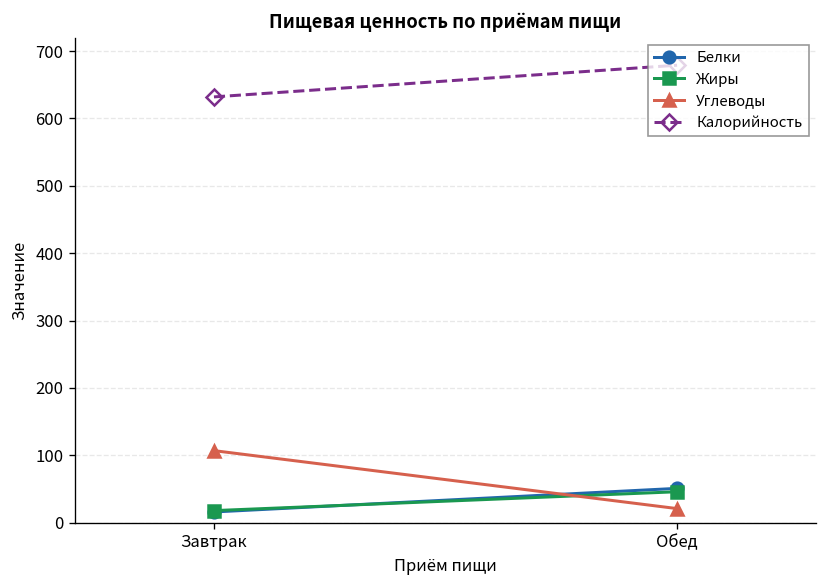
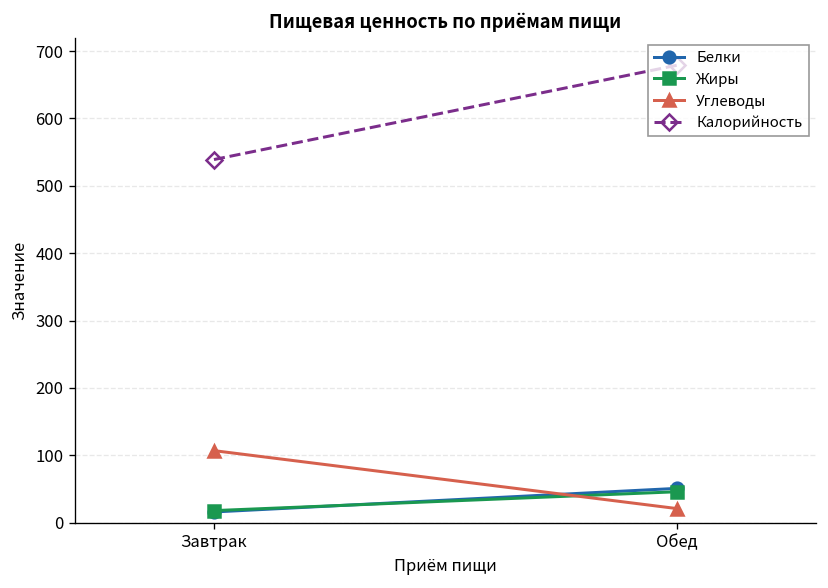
Калорийность, Завтрак: 630 -> 540
